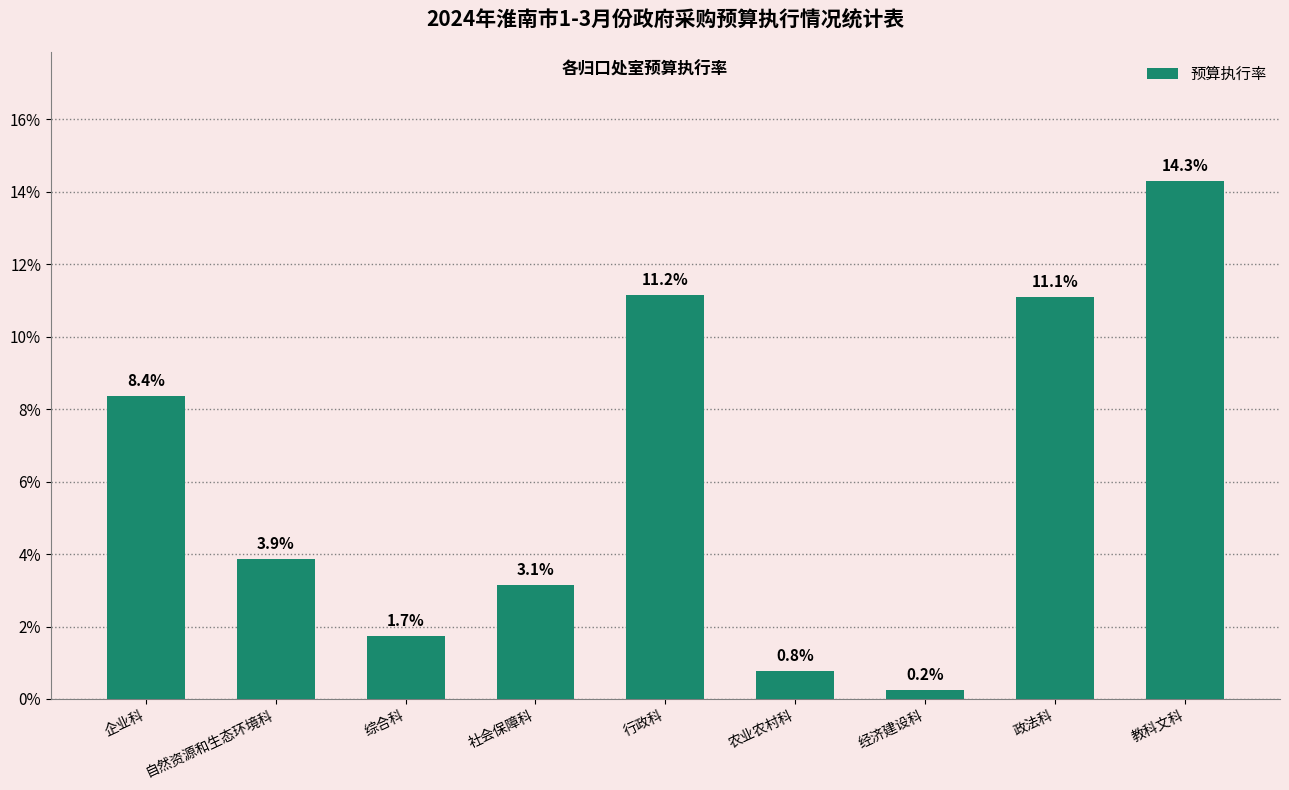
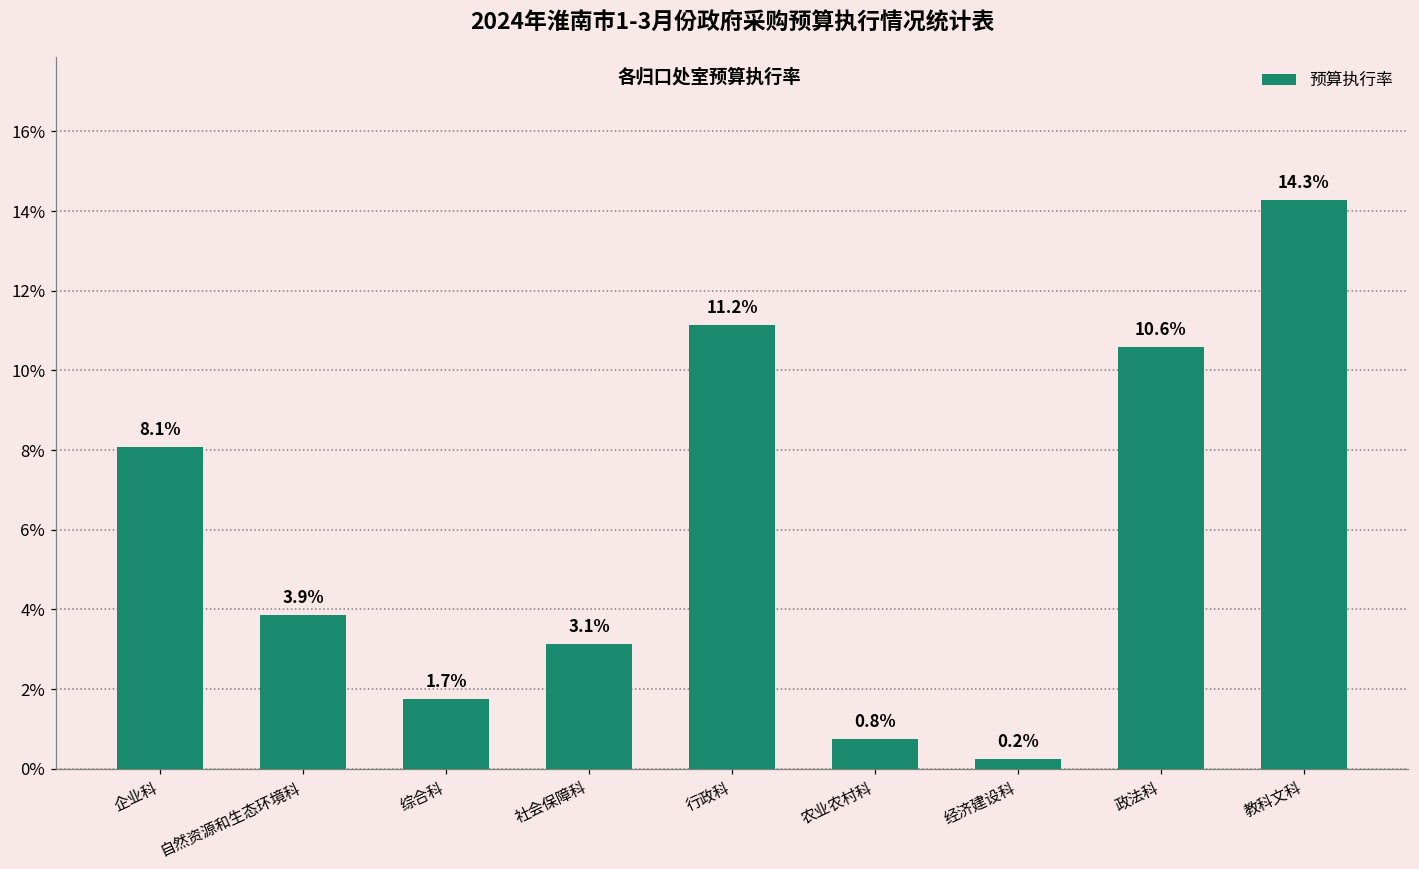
企业科: 8.4% -> 8.1%
政法科: 11.1% -> 10.6%
